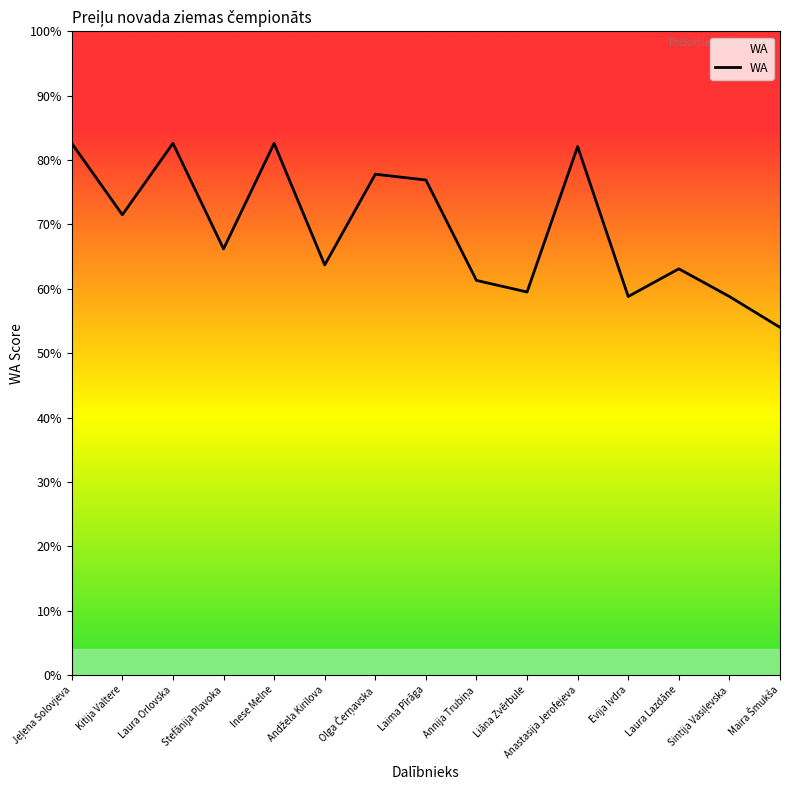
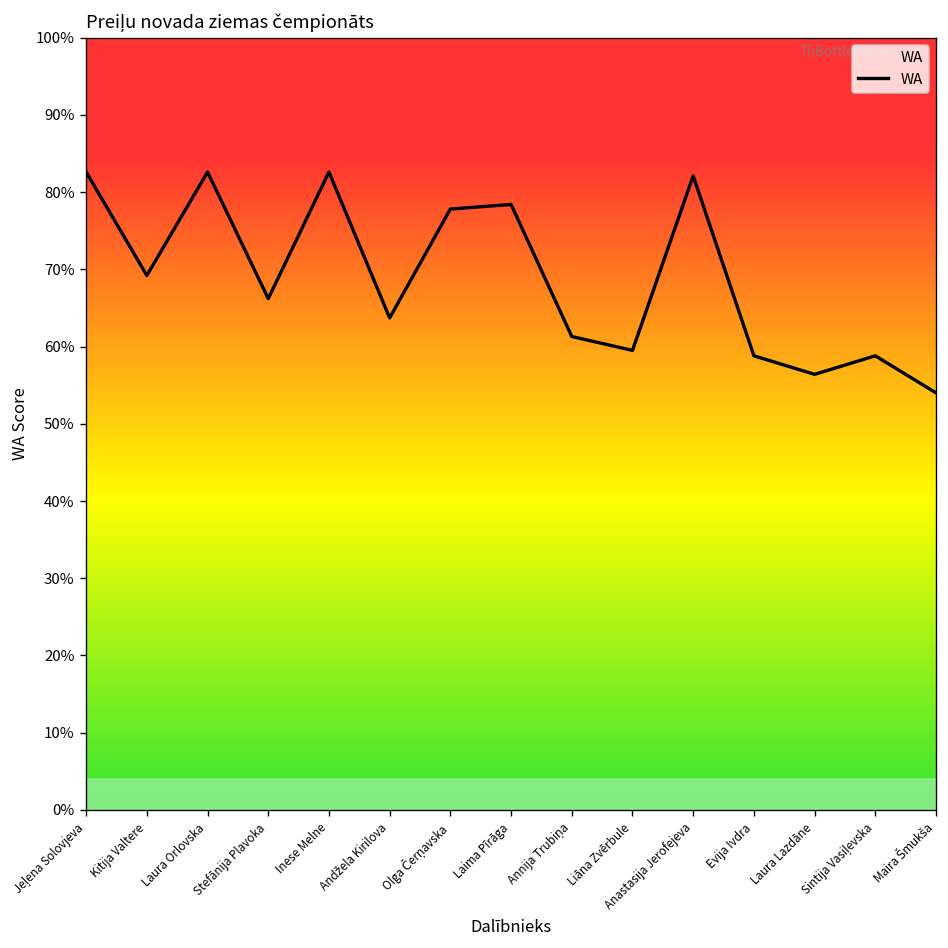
Kitija Valtere: 72% -> 69%
Laima Pīrāga: 77% -> 78%
Laura Lazdāne: 63% -> 56%
